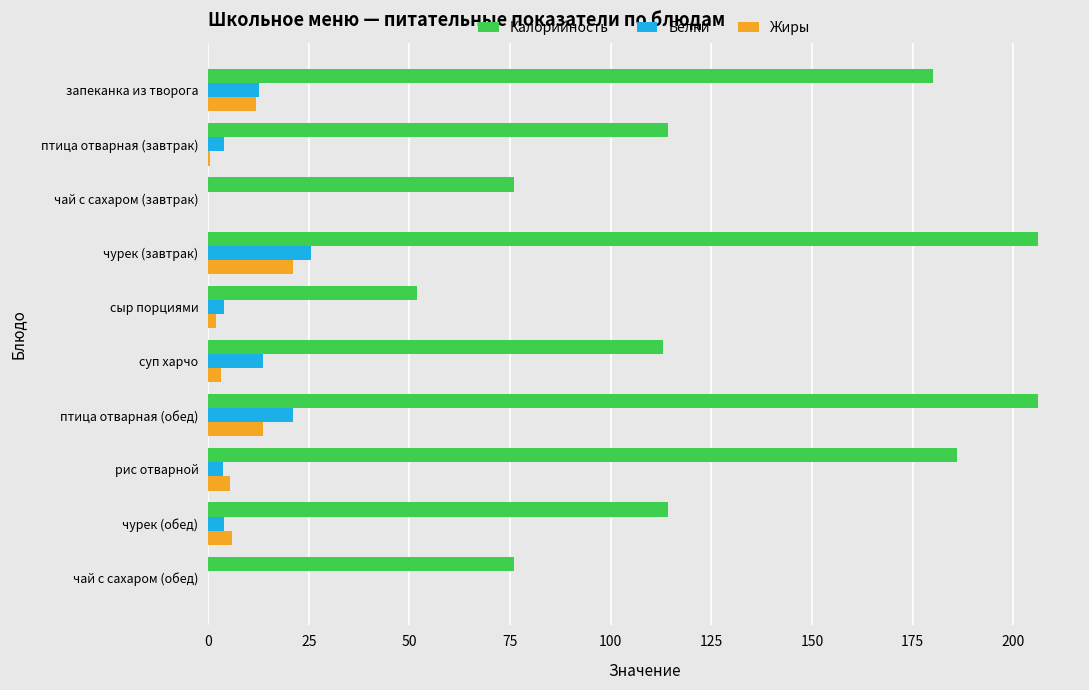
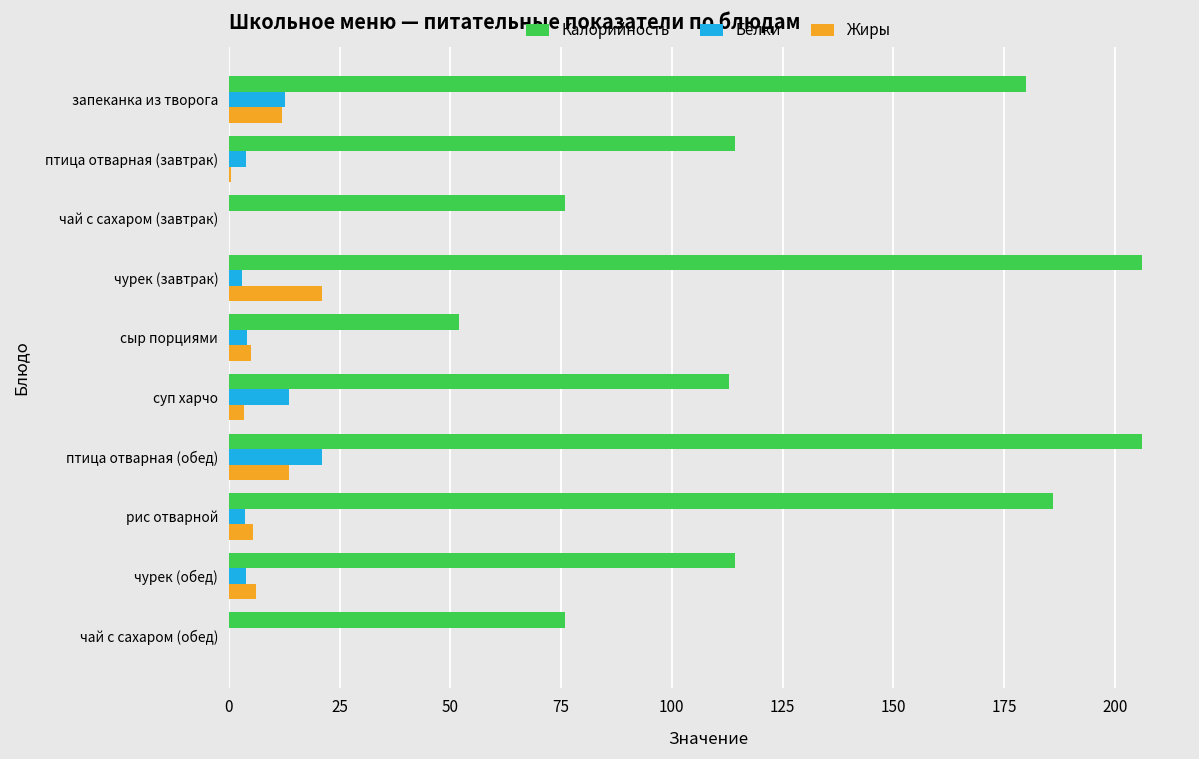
Белки, чурек (завтрак): 26 -> 3
Жиры, сыр порциями: 2 -> 5
